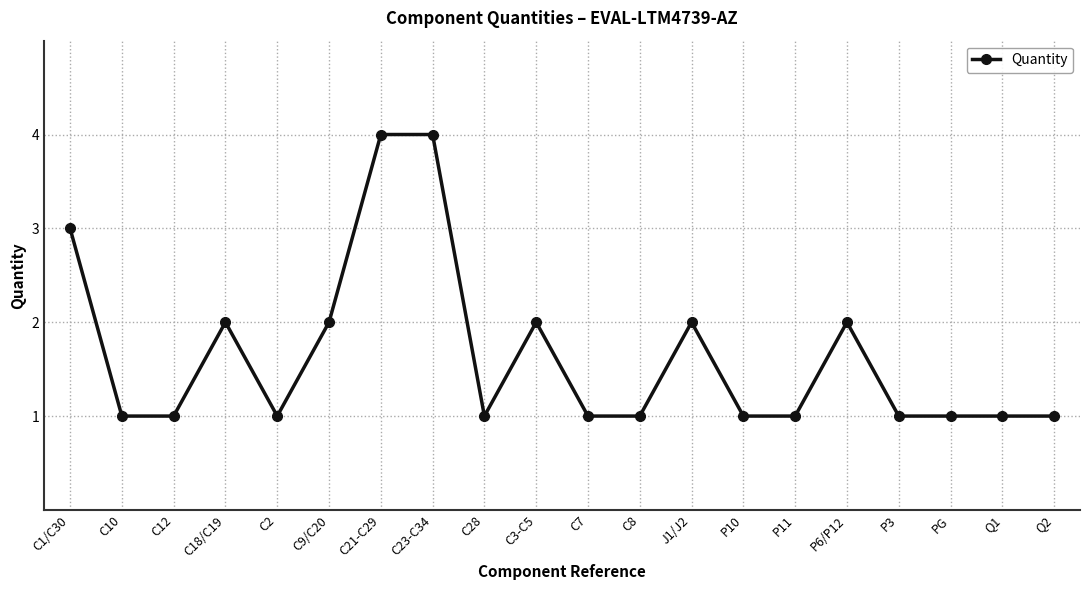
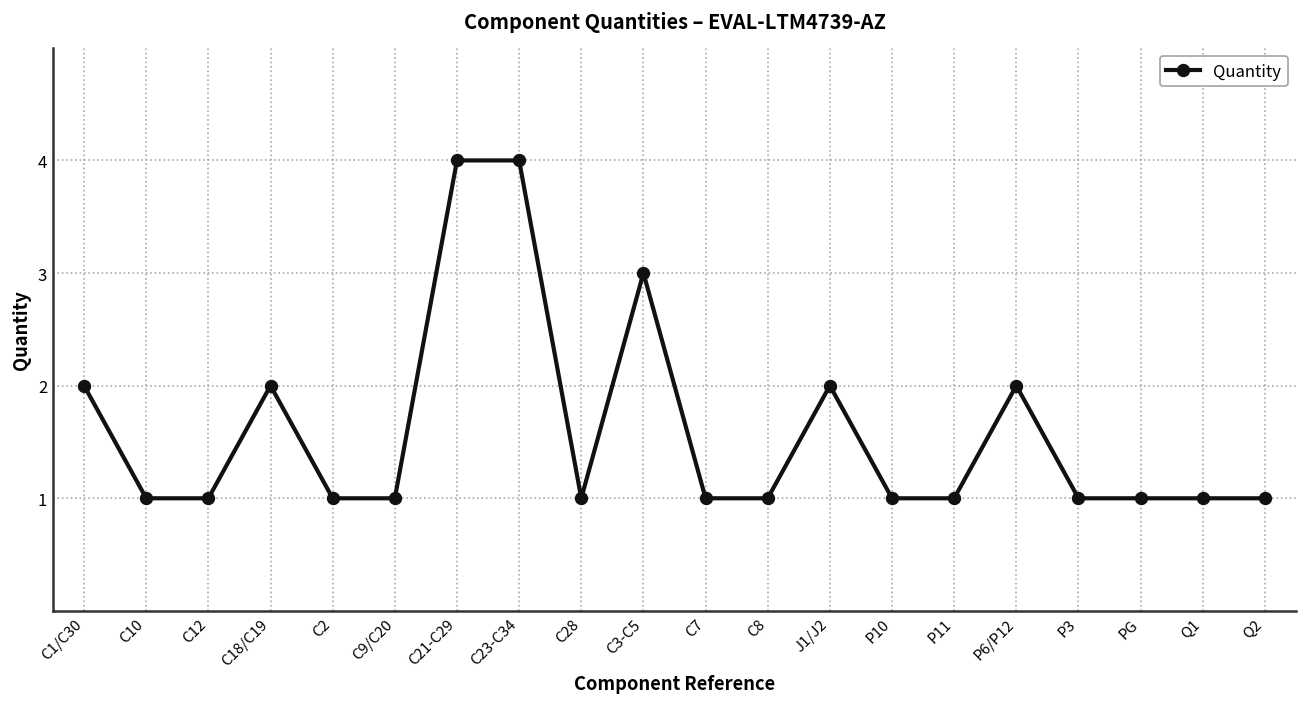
C1/C30: 3 -> 2
C9/C20: 2 -> 1
C3-C5: 2 -> 3
